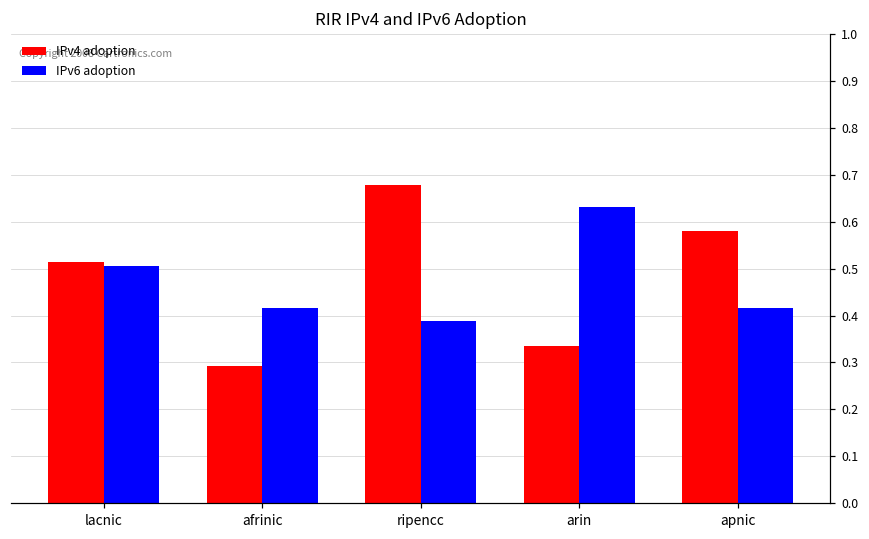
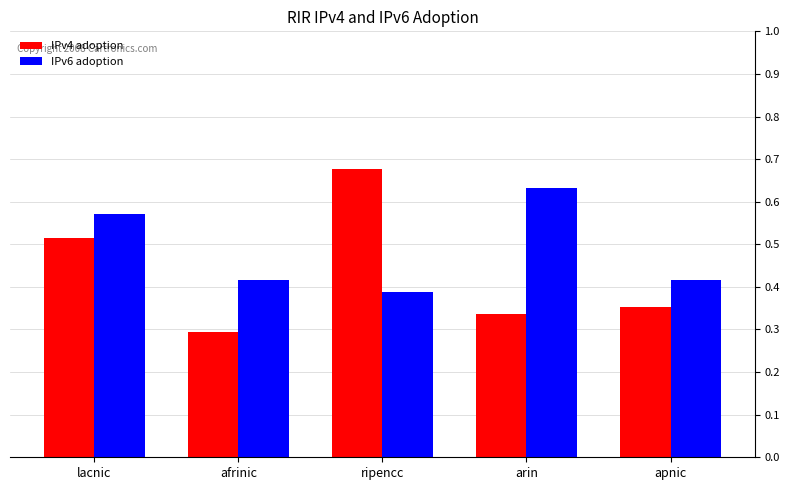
IPv6 adoption, lacnic: 0.51 -> 0.57
IPv4 adoption, apnic: 0.58 -> 0.35
